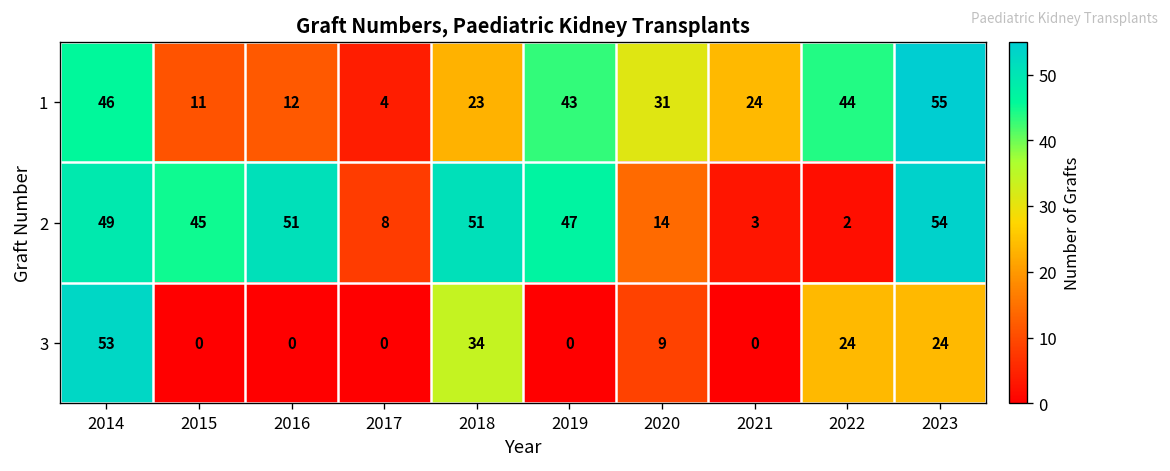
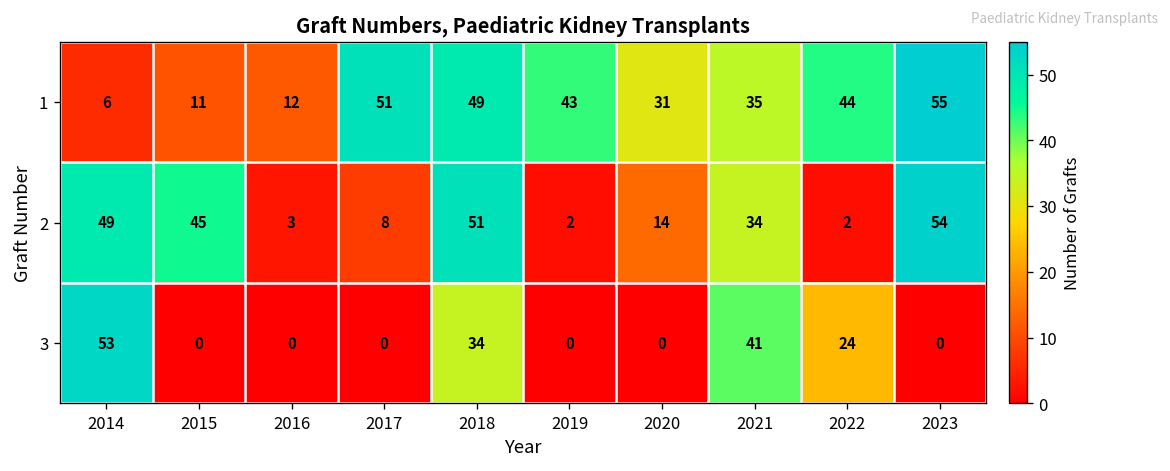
1, 2014: 46 -> 6
1, 2017: 4 -> 51
1, 2018: 23 -> 49
1, 2021: 24 -> 35
2, 2016: 51 -> 3
2, 2019: 47 -> 2
2, 2021: 3 -> 34
3, 2020: 9 -> 0
3, 2021: 0 -> 41
3, 2023: 24 -> 0
